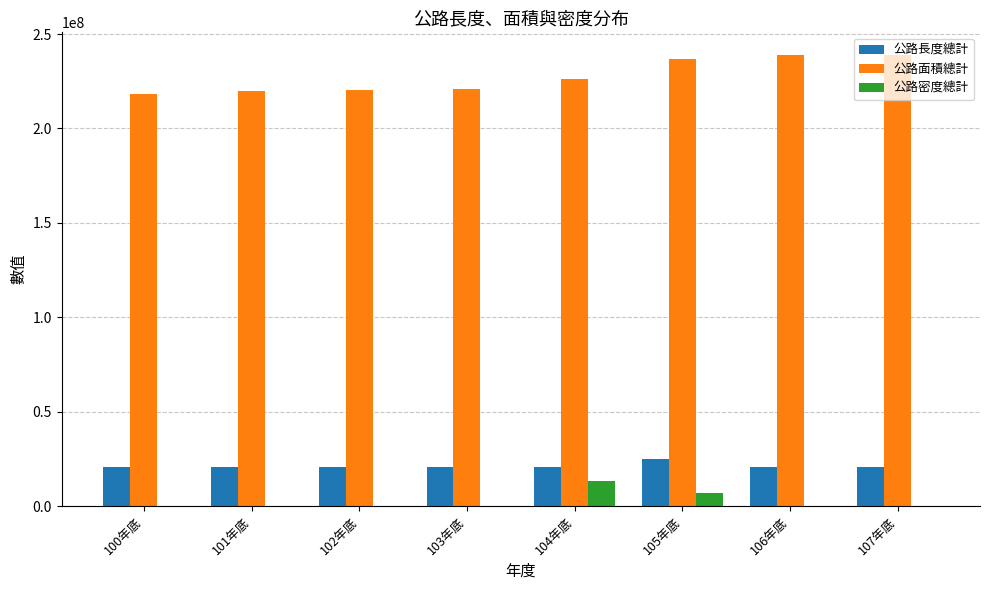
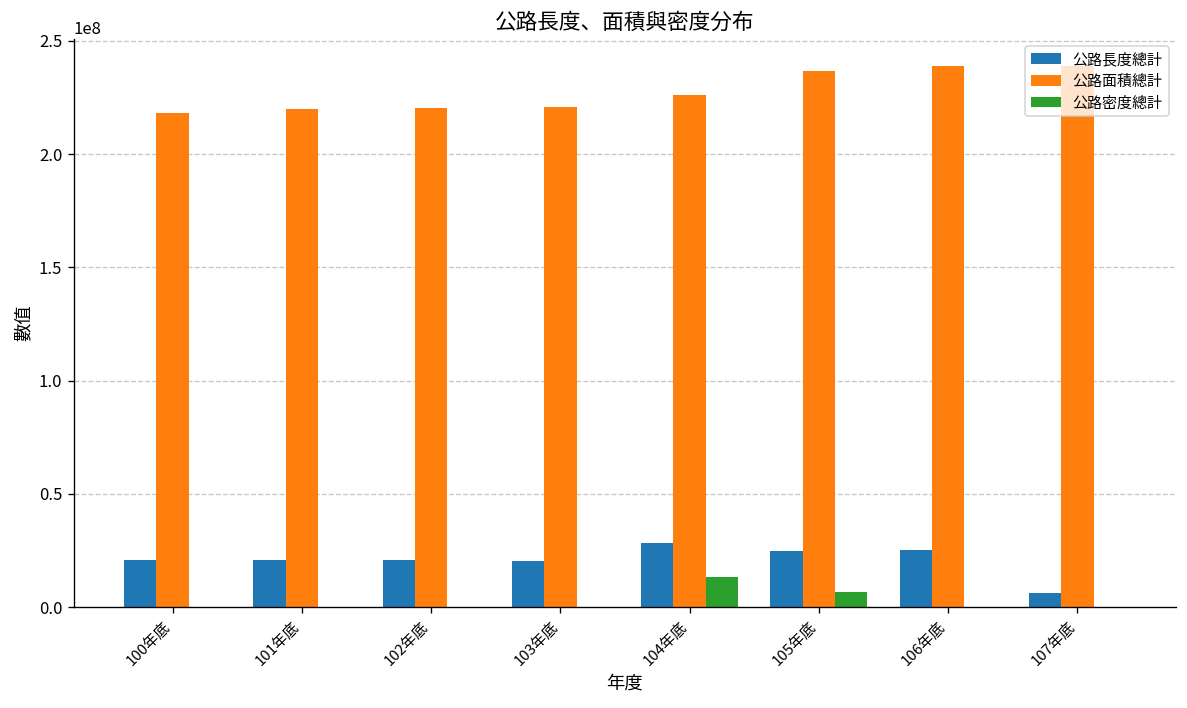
公路長度總計, 104年底: 21000000 -> 28000000
公路長度總計, 106年底: 21000000 -> 25000000
公路長度總計, 107年底: 21000000 -> 6000000
